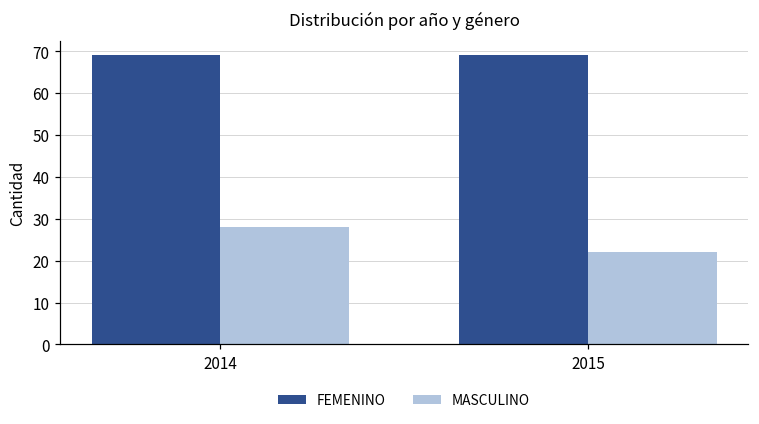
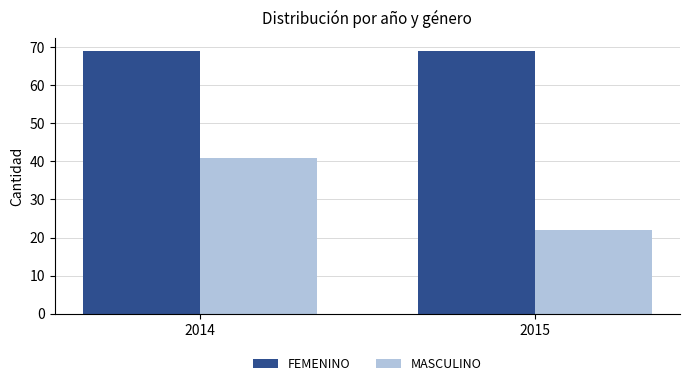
MASCULINO, 2014: 28 -> 41
